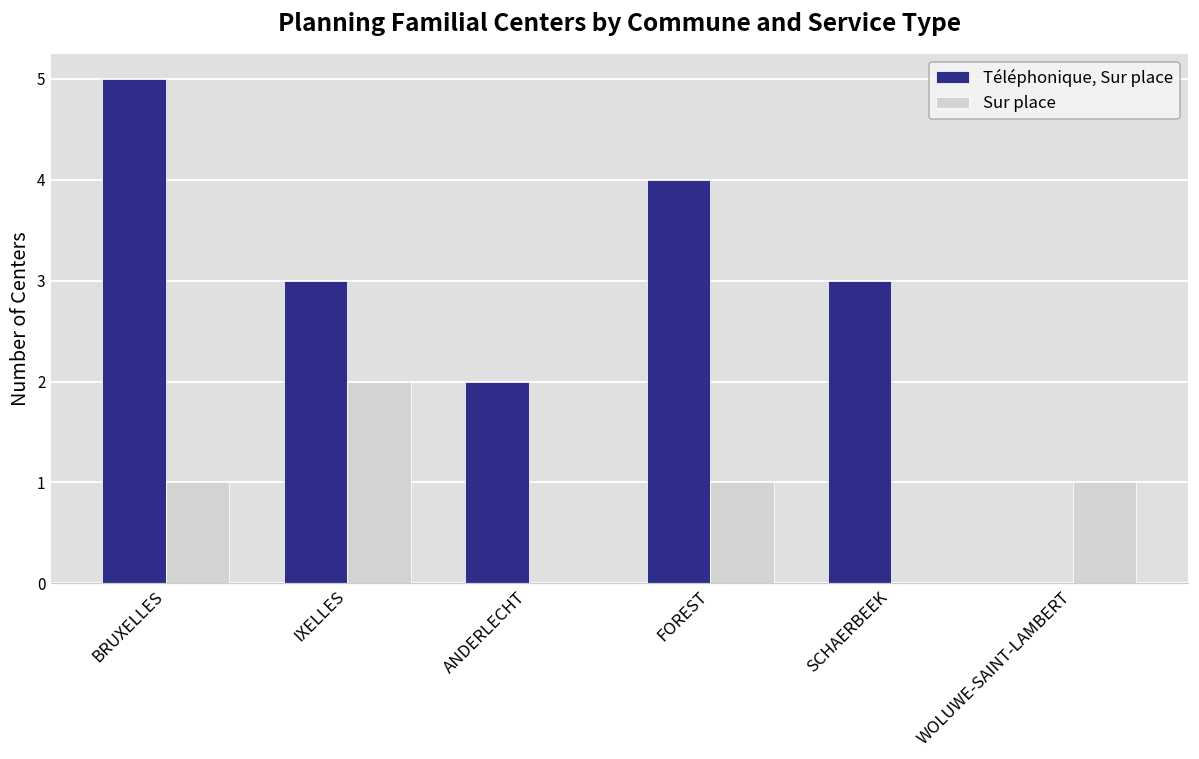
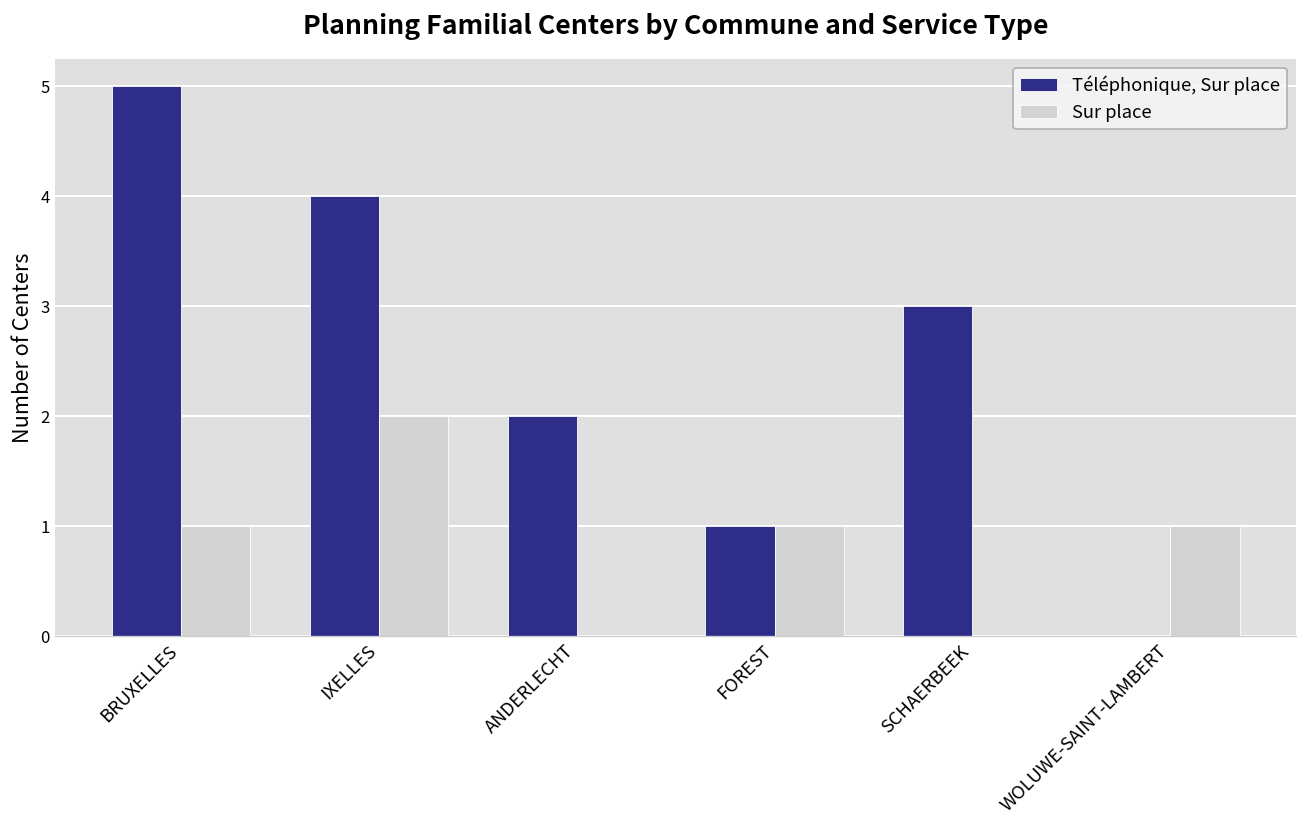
Téléphonique, Sur place, IXELLES: 3 -> 4
Téléphonique, Sur place, FOREST: 4 -> 1
